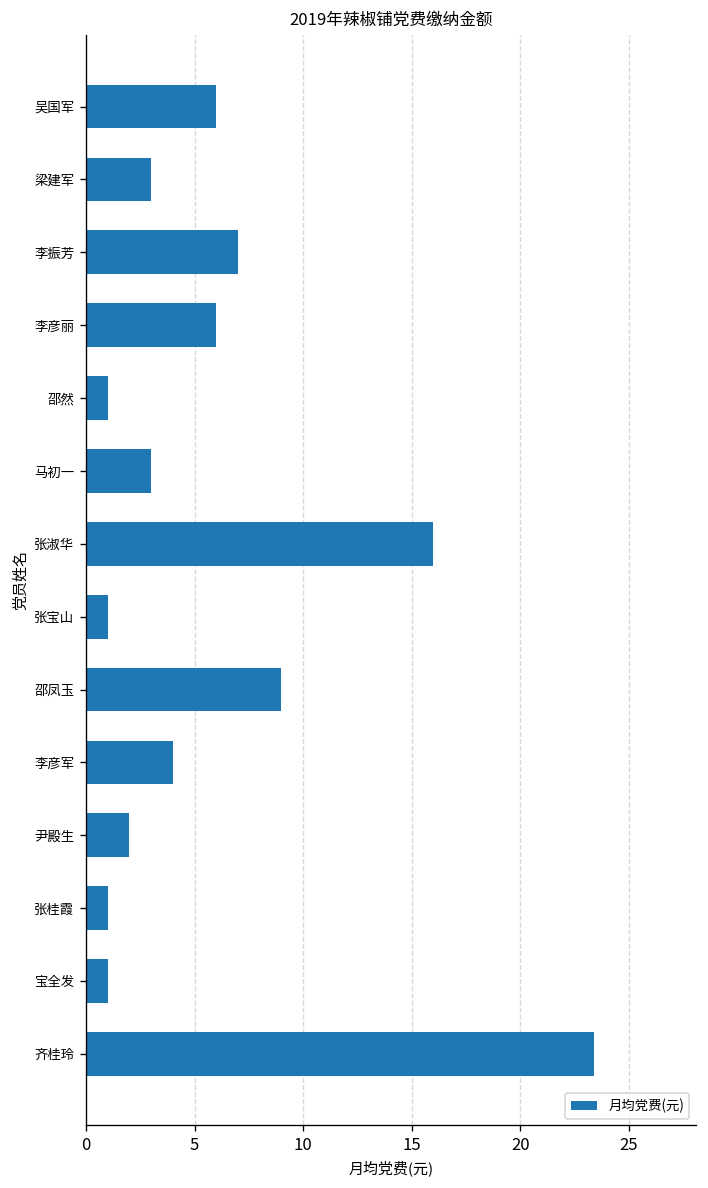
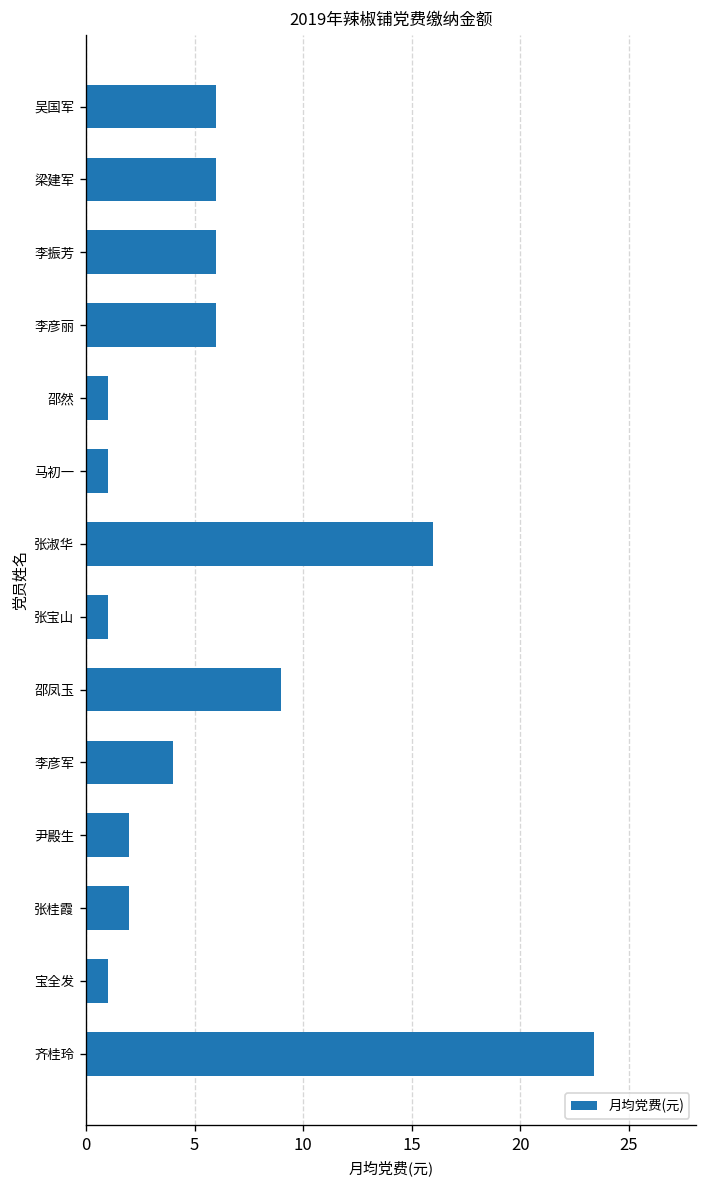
梁建军: 3 -> 6
李振芳: 7 -> 6
马初一: 3 -> 1
张桂霞: 1 -> 2
